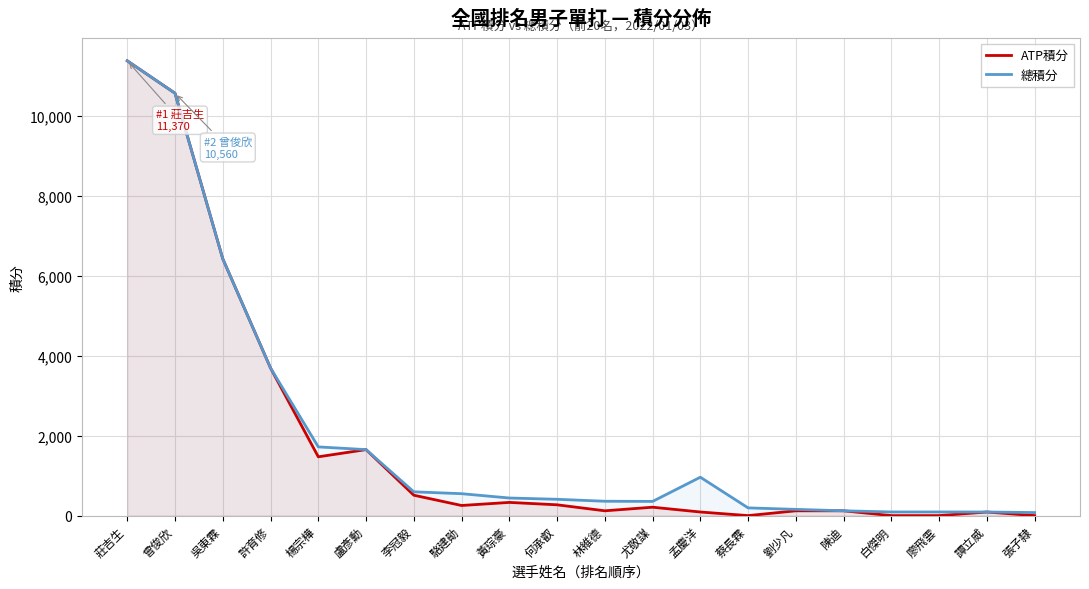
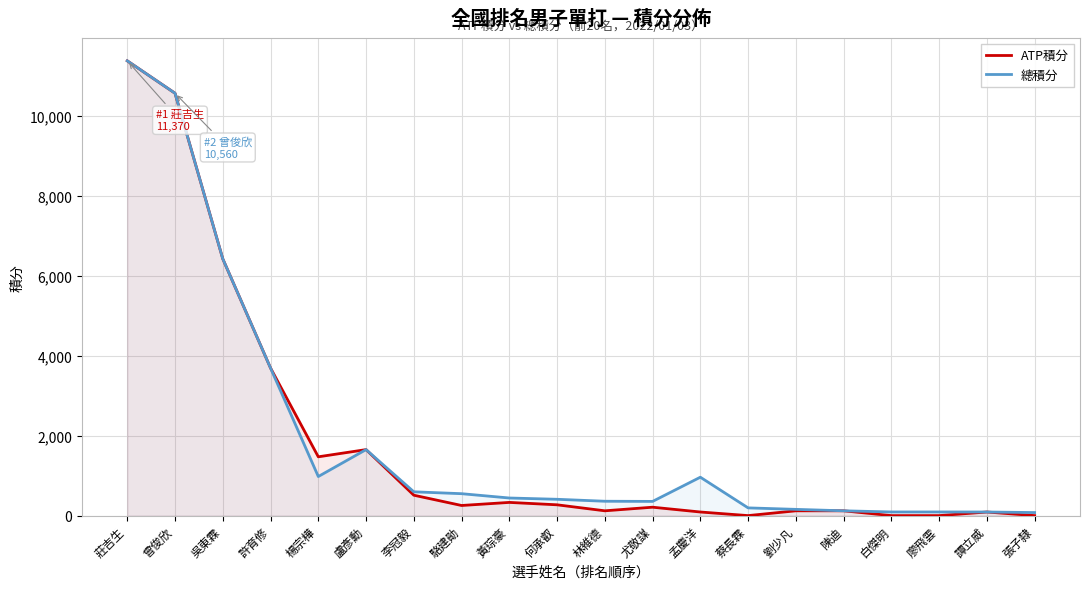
總積分, 楊宗樺: 1,700 -> 1,000
